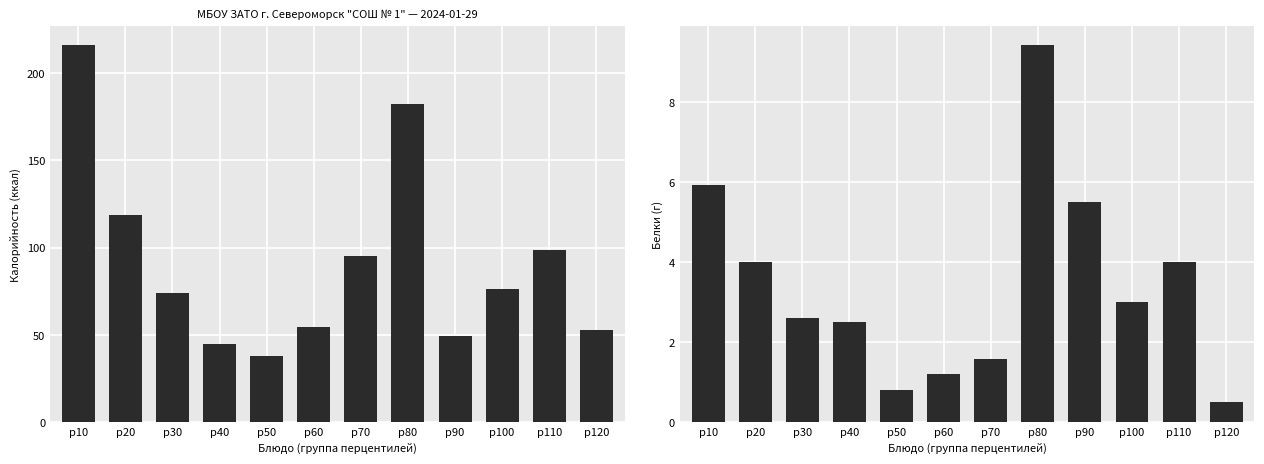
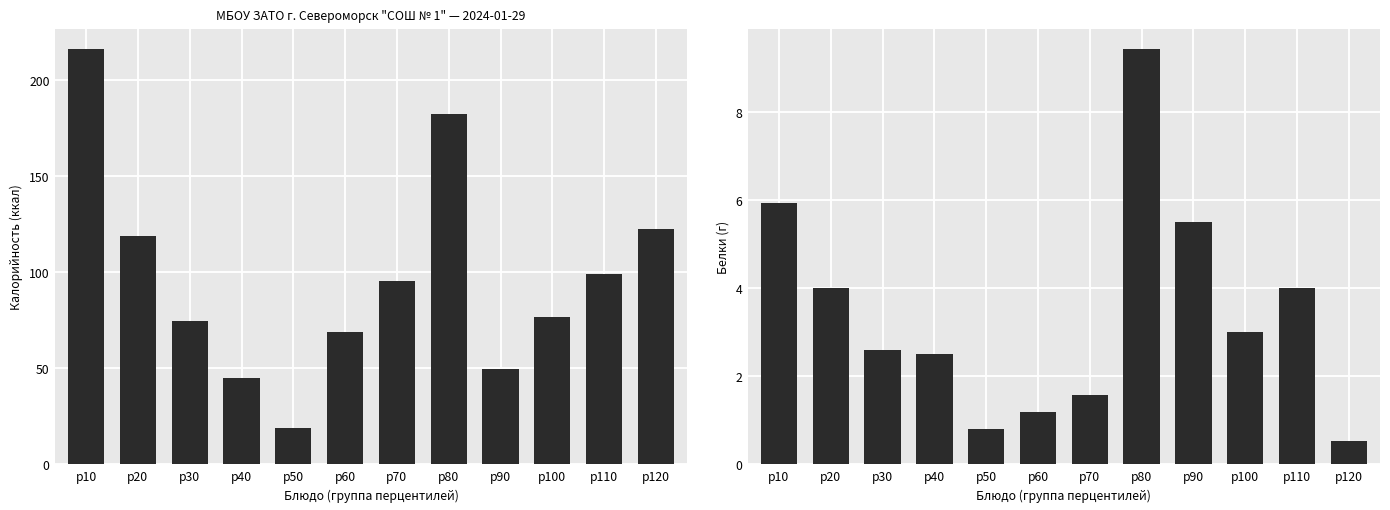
МБОУ ЗАТО г. Североморск "СОШ № 1" — 2024-01-29, p50: 38 -> 19
МБОУ ЗАТО г. Североморск "СОШ № 1" — 2024-01-29, p60: 55 -> 69
МБОУ ЗАТО г. Североморск "СОШ № 1" — 2024-01-29, p120: 53 -> 123
